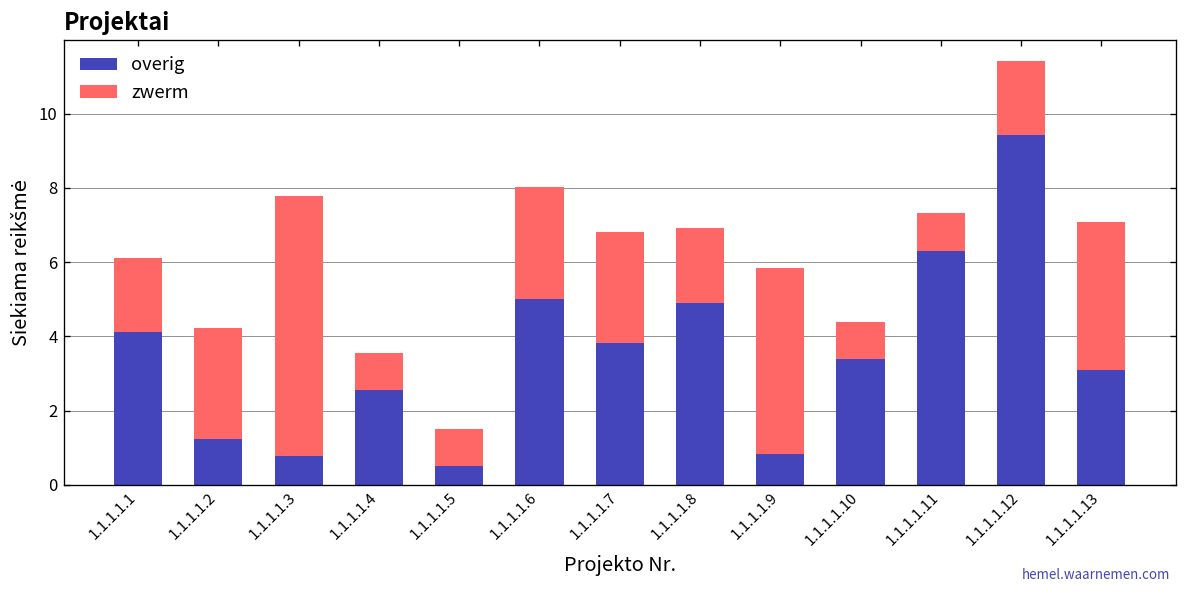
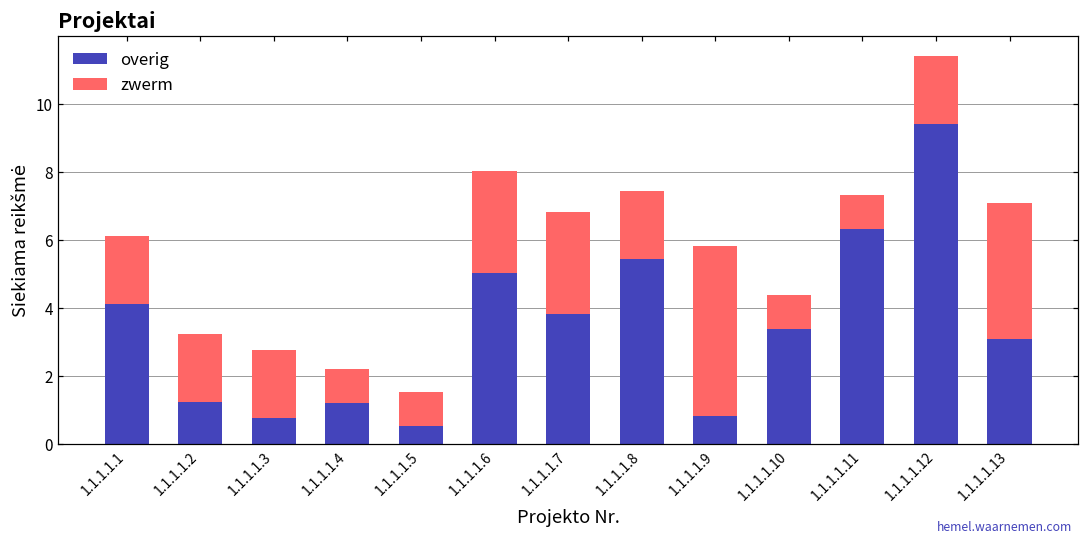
zwerm, 1.1.1.1.2: 3 -> 2
zwerm, 1.1.1.1.3: 7 -> 2
overig, 1.1.1.1.4: 2.6 -> 1.2
overig, 1.1.1.1.8: 4.9 -> 5.4
